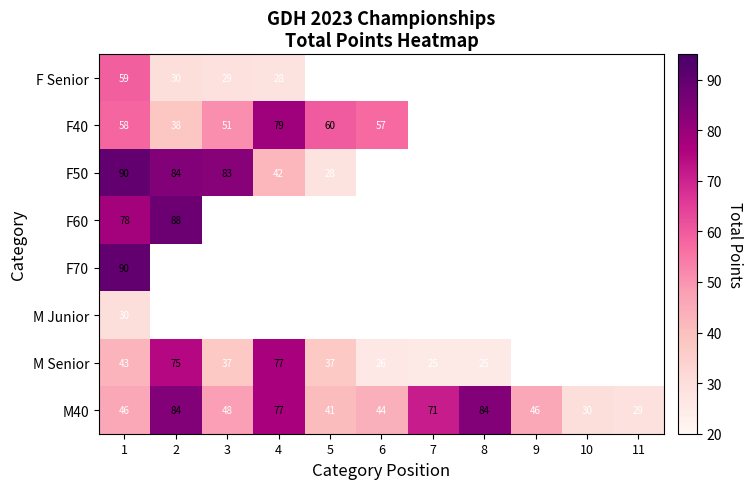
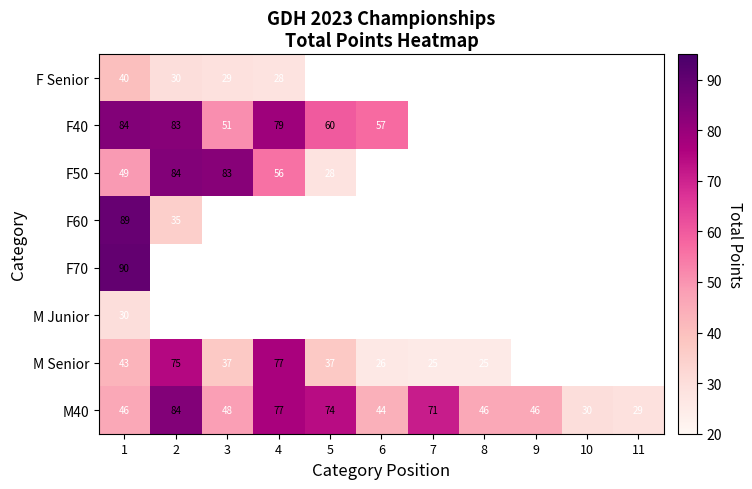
F Senior, 1: 59 -> 40
F40, 1: 58 -> 84
F40, 2: 38 -> 83
F50, 1: 90 -> 49
F50, 4: 42 -> 56
F60, 1: 78 -> 89
F60, 2: 88 -> 35
M40, 5: 41 -> 74
M40, 8: 84 -> 46
